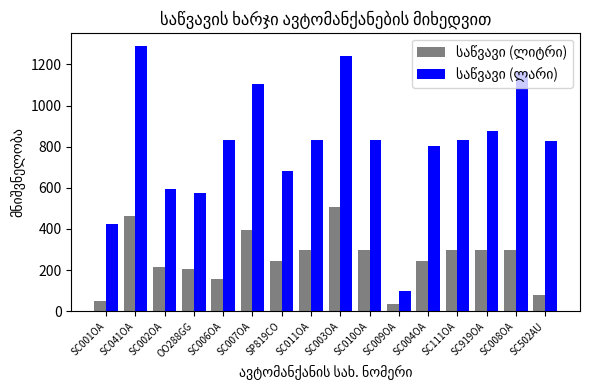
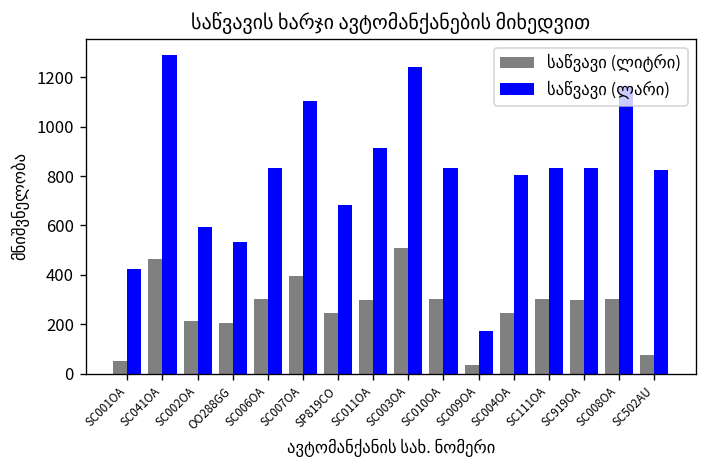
საწვავი (ლარი), OO288GG: 580 -> 530
საწვავი (ლიტრი), SC006OA: 160 -> 300
საწვავი (ლარი), SC011OA: 830 -> 910
საწვავი (ლარი), SC009OA: 100 -> 170
საწვავი (ლარი), SC919OA: 880 -> 830
